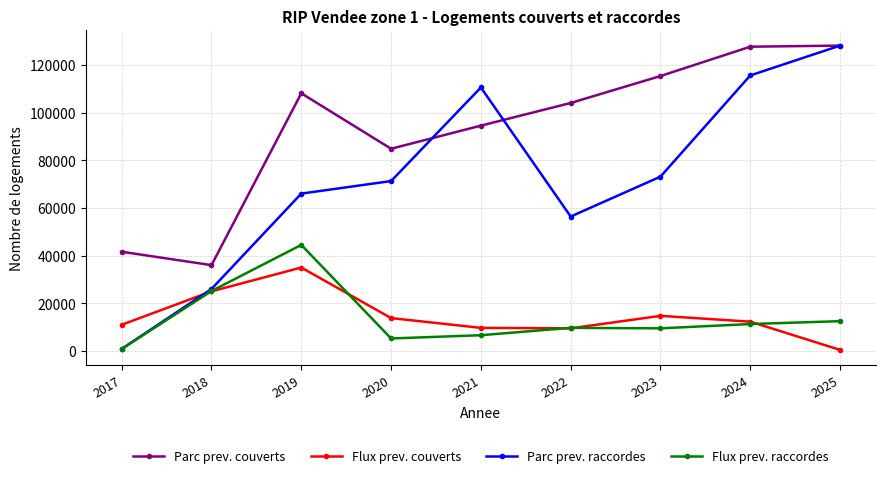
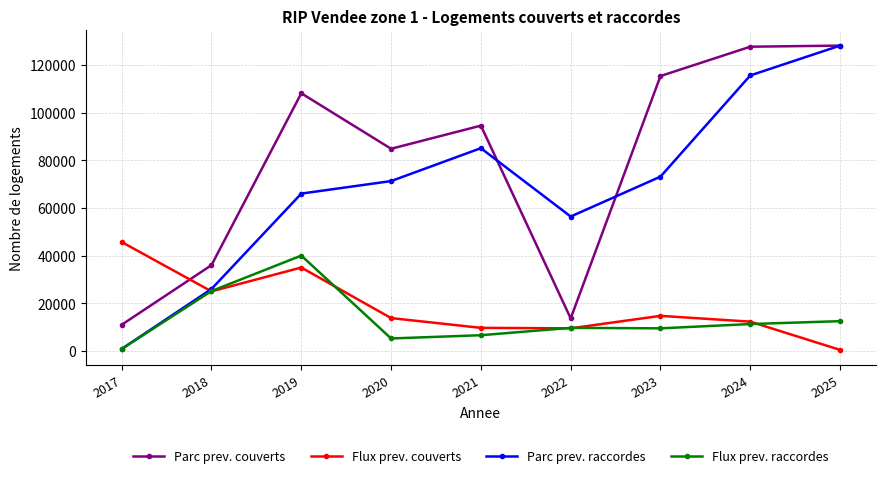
Parc prev. couverts, 2017: 42000 -> 11000
Flux prev. couverts, 2017: 11000 -> 46000
Flux prev. raccordes, 2019: 44000 -> 40000
Parc prev. raccordes, 2021: 110000 -> 85000
Parc prev. couverts, 2022: 104000 -> 14000
